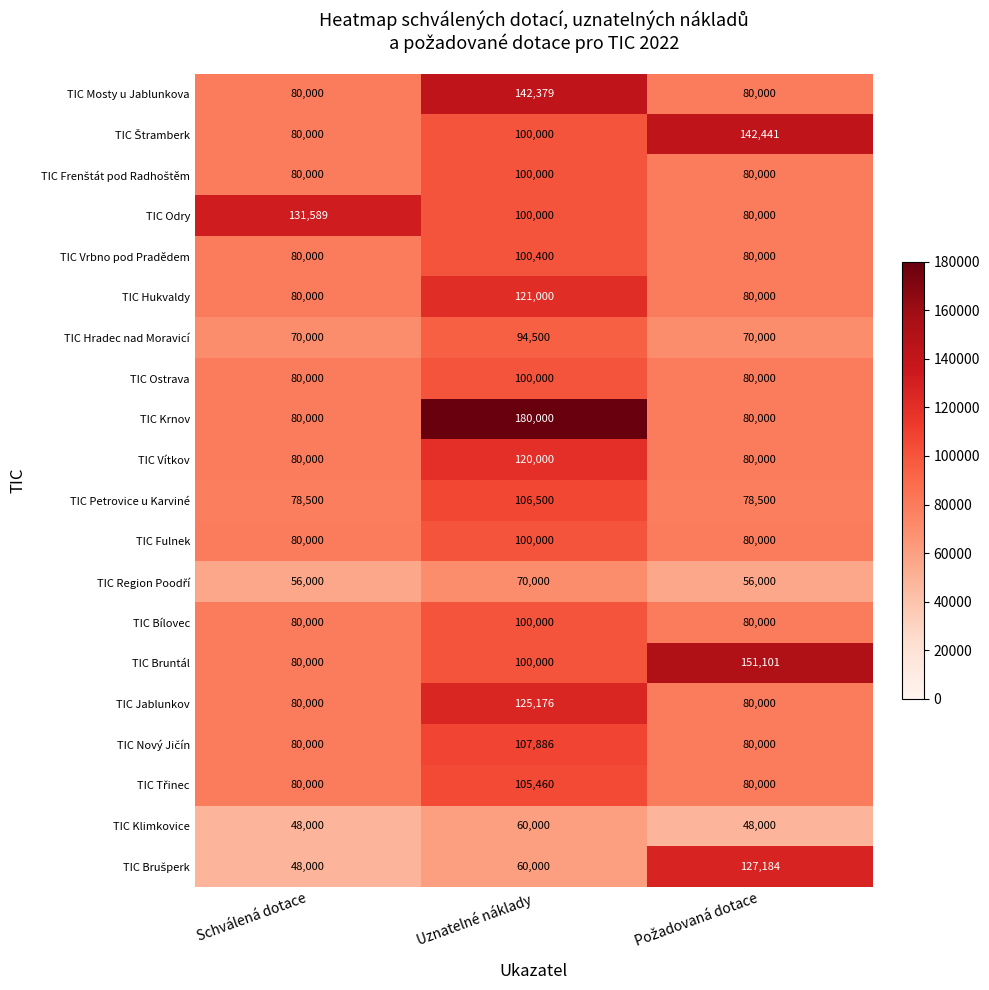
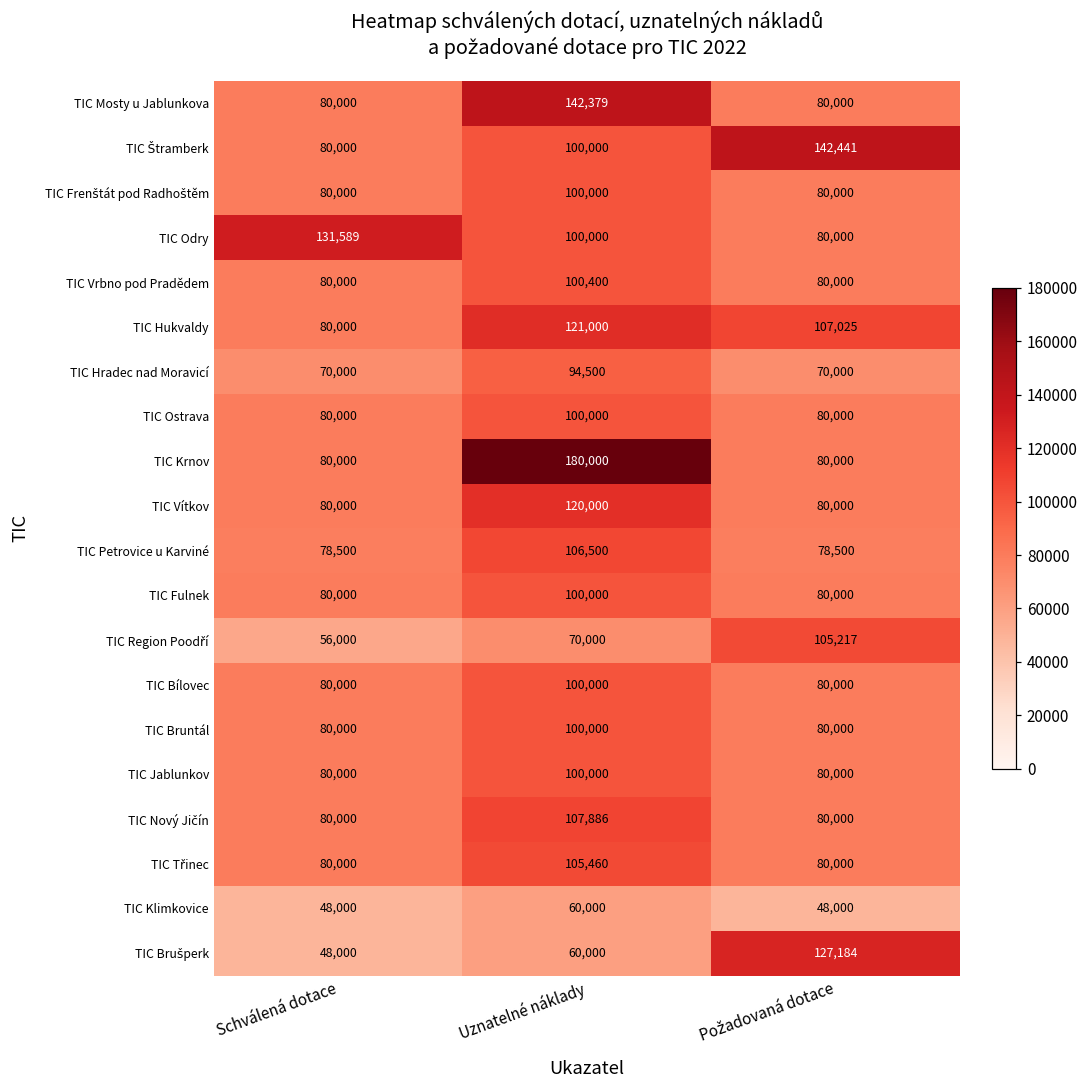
TIC Hukvaldy, Požadovaná dotace: 80,000 -> 107,025
TIC Region Poodří, Požadovaná dotace: 56,000 -> 105,217
TIC Bruntál, Požadovaná dotace: 151,101 -> 80,000
TIC Jablunkov, Uznatelné náklady: 125,176 -> 100,000
